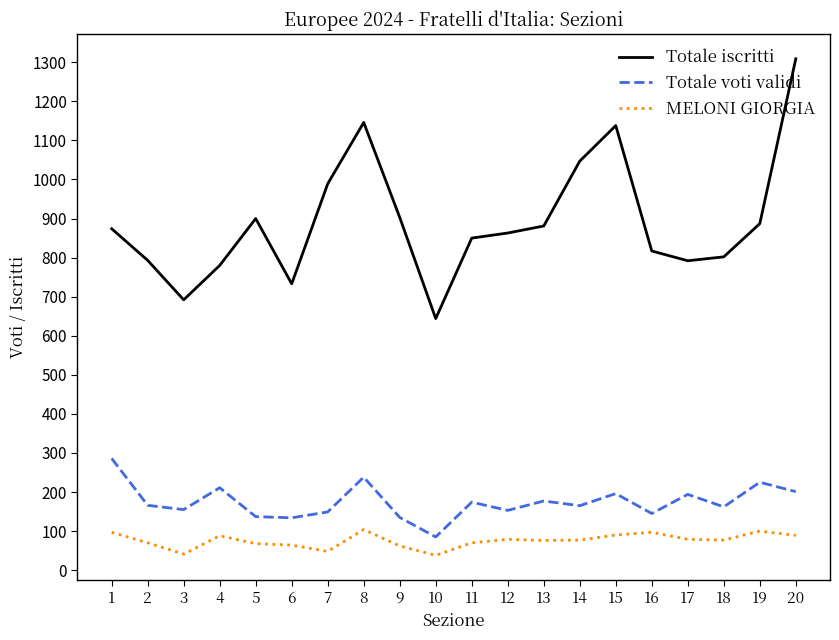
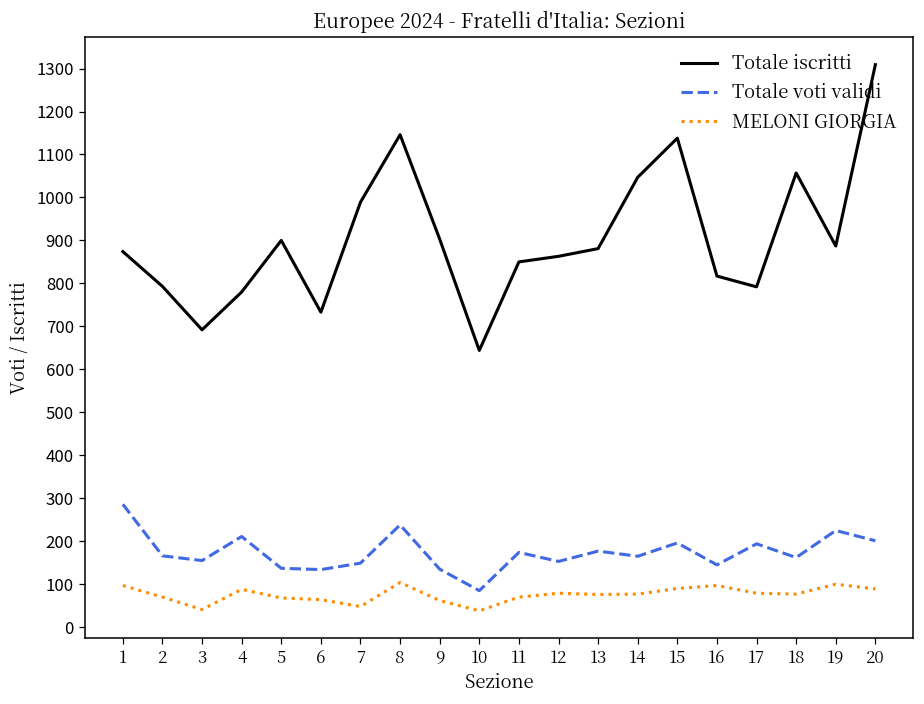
Totale iscritti, 18: 800 -> 1060
